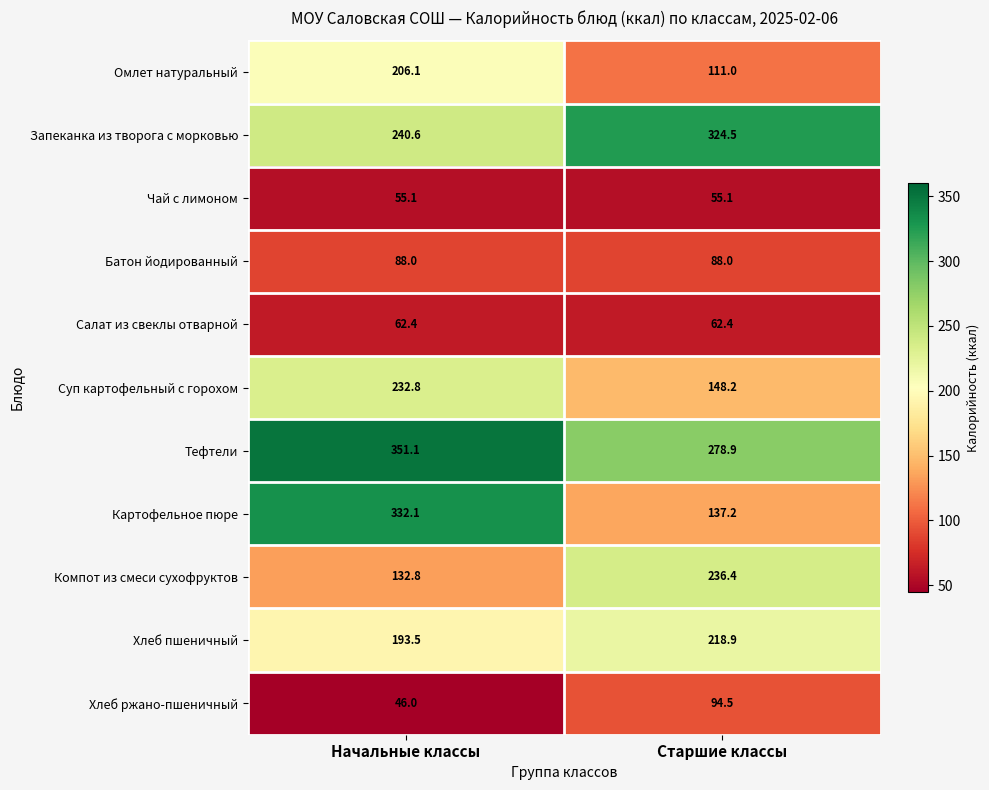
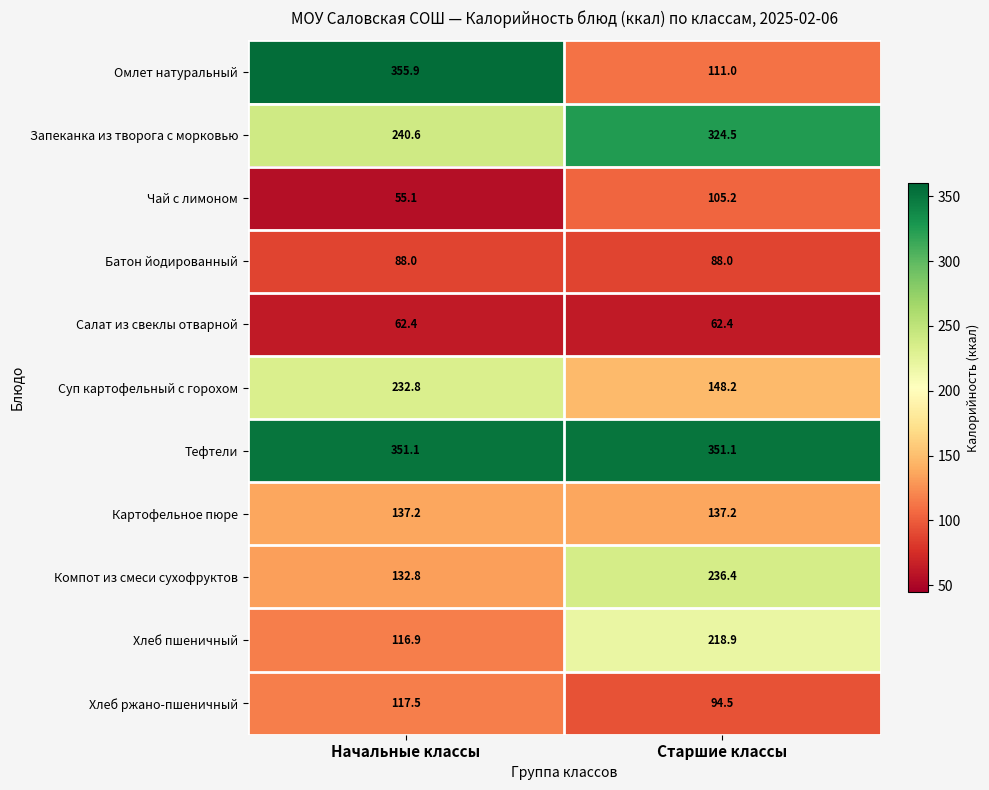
Омлет натуральный, Начальные классы: 206.1 -> 355.9
Чай с лимоном, Старшие классы: 55.1 -> 105.2
Тефтели, Старшие классы: 278.9 -> 351.1
Картофельное пюре, Начальные классы: 332.1 -> 137.2
Хлеб пшеничный, Начальные классы: 193.5 -> 116.9
Хлеб ржано-пшеничный, Начальные классы: 46.0 -> 117.5
